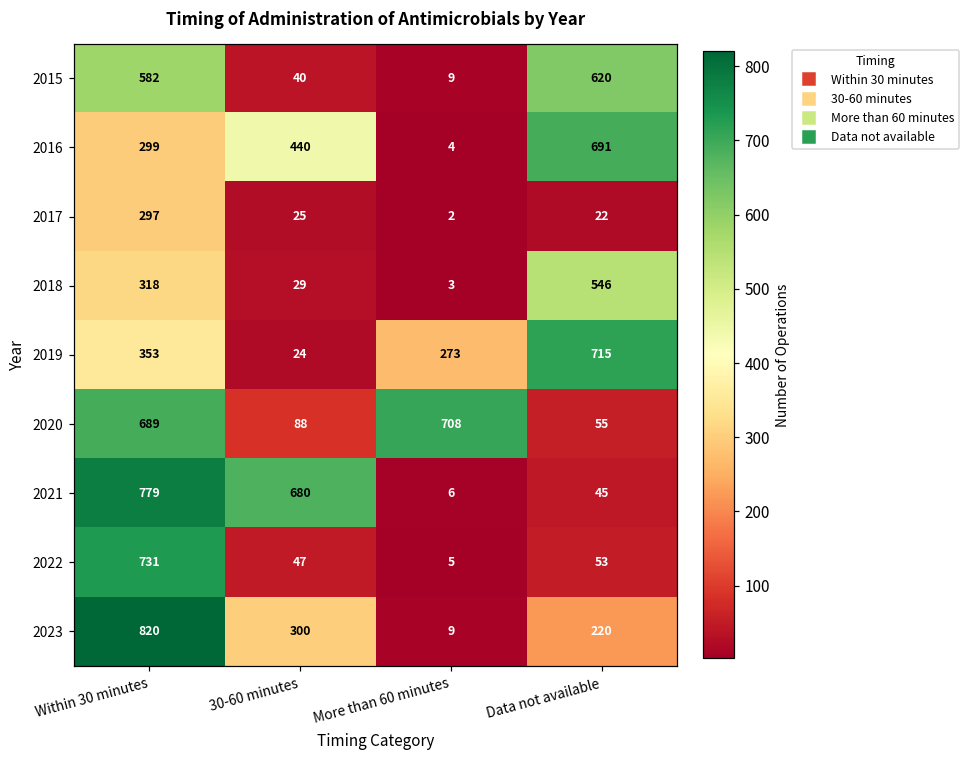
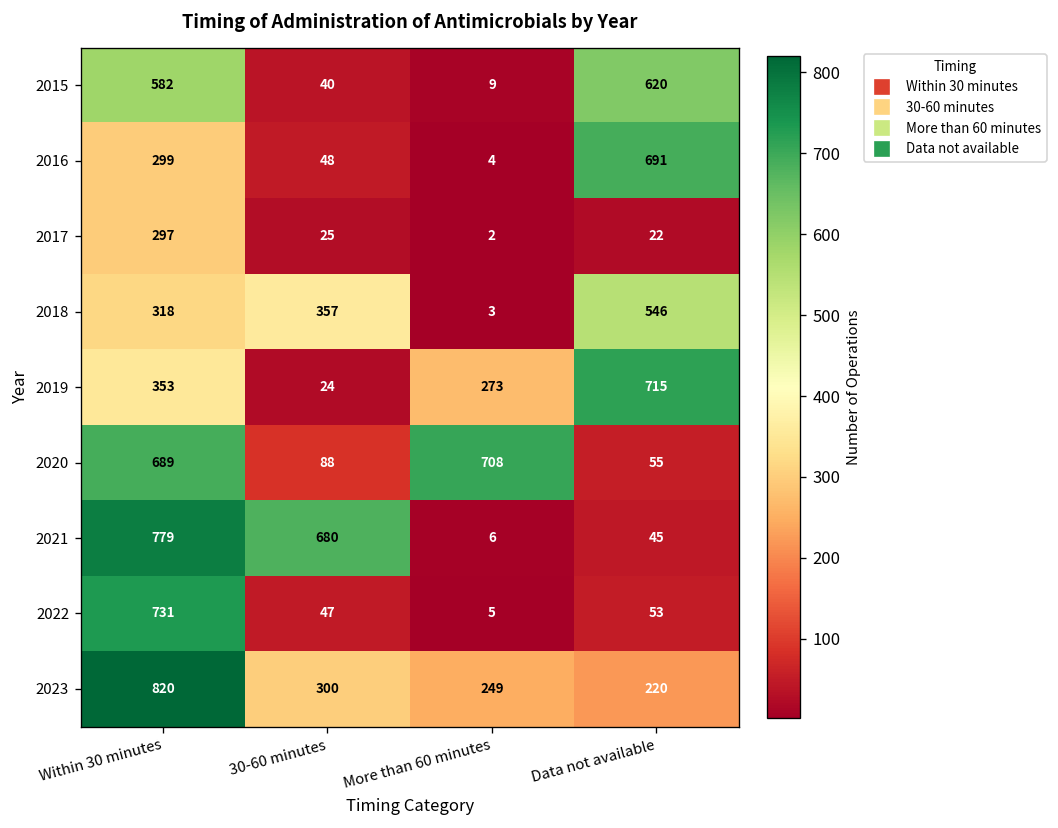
2016, 30-60 minutes: 440 -> 48
2018, 30-60 minutes: 29 -> 357
2023, More than 60 minutes: 9 -> 249
